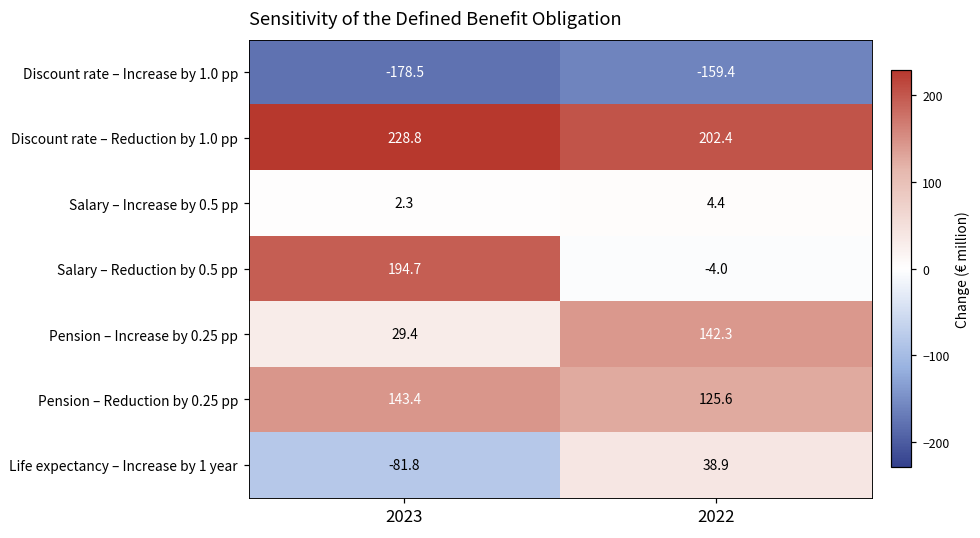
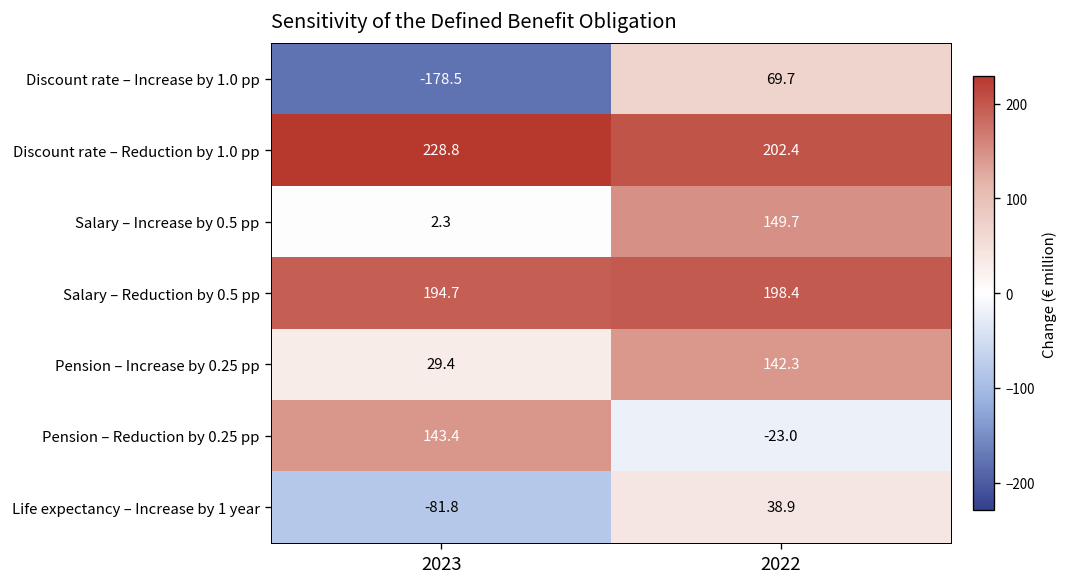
Discount rate – Increase by 1.0 pp, 2022: -159.4 -> 69.7
Salary – Increase by 0.5 pp, 2022: 4.4 -> 149.7
Salary – Reduction by 0.5 pp, 2022: -4.0 -> 198.4
Pension – Reduction by 0.25 pp, 2022: 125.6 -> -23.0
